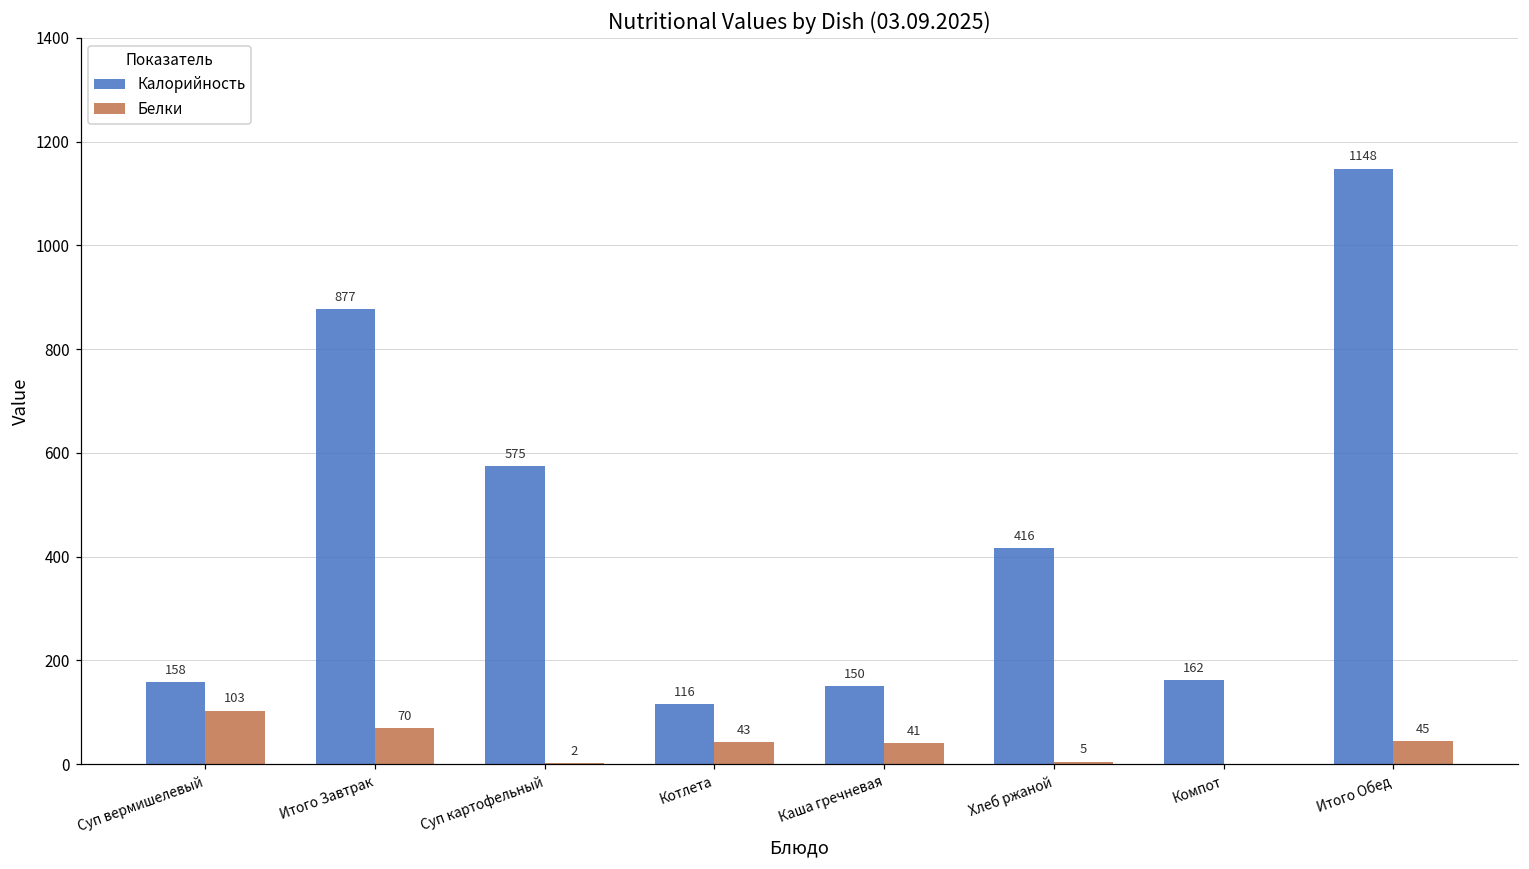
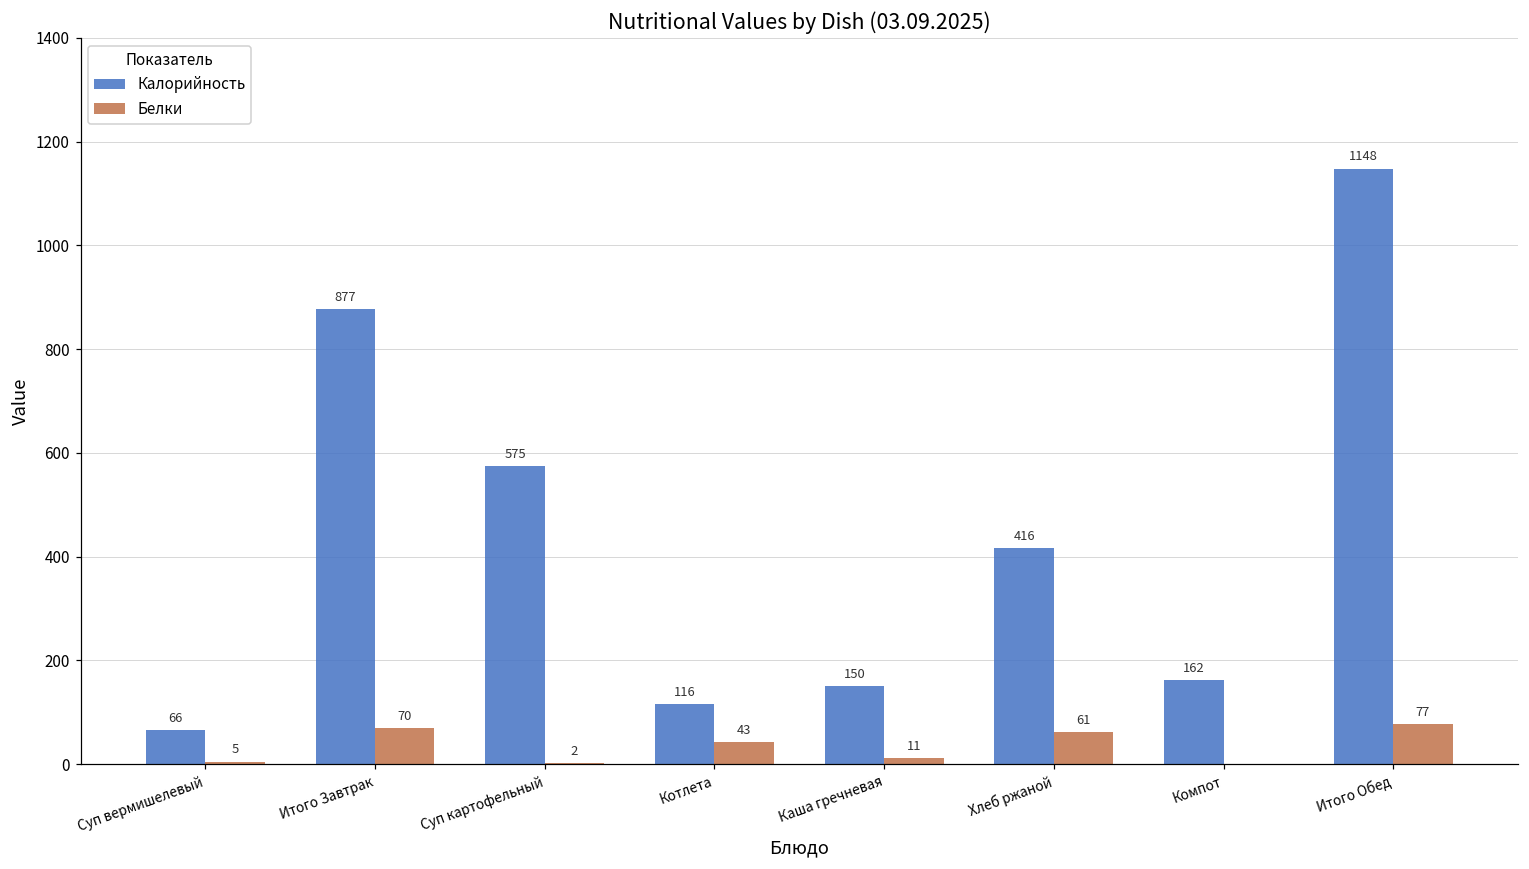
Калорийность, Суп вермишелевый: 158 -> 66
Белки, Суп вермишелевый: 103 -> 5
Белки, Каша гречневая: 41 -> 11
Белки, Хлеб ржаной: 5 -> 61
Белки, Итого Обед: 45 -> 77
